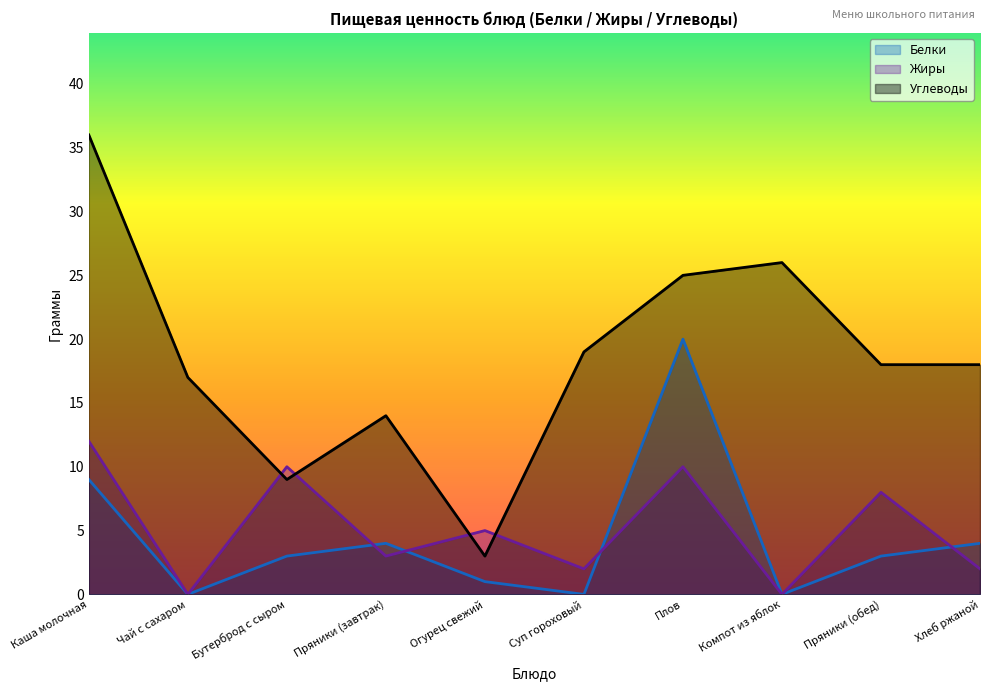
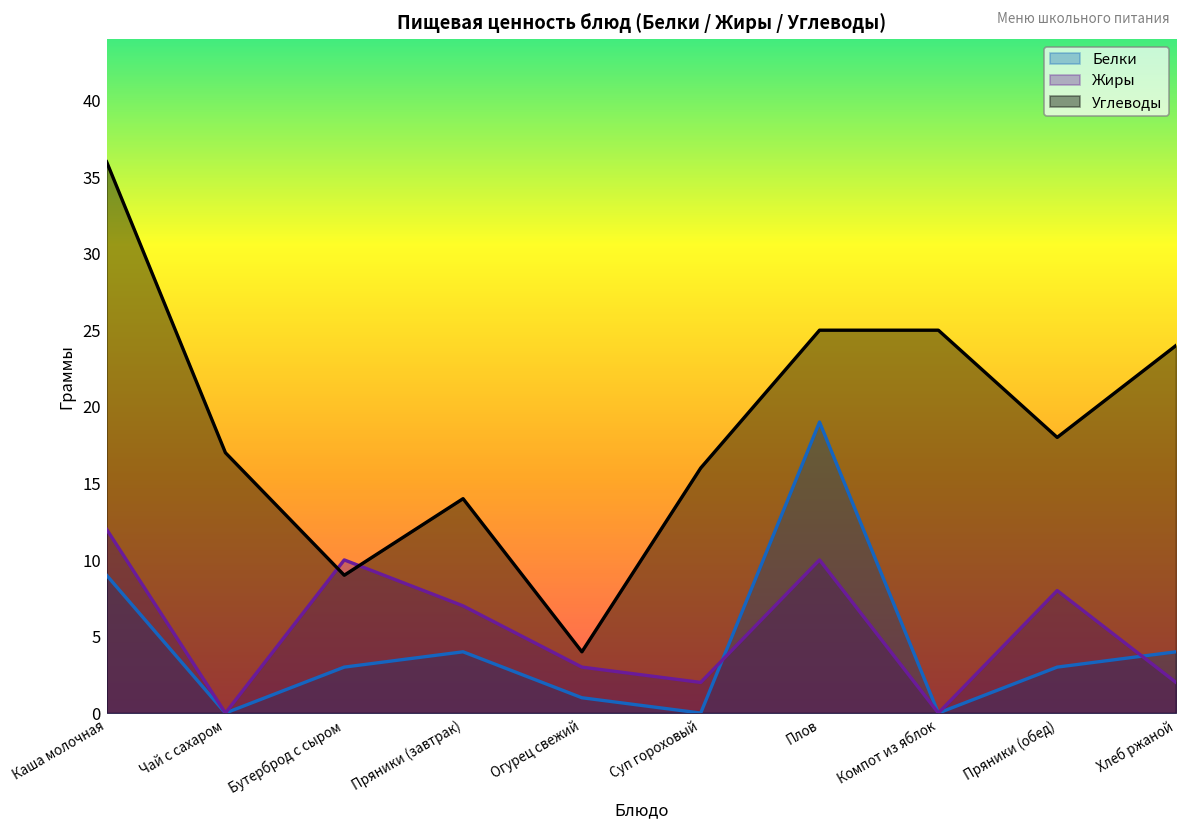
Жиры, Пряники (завтрак): 3 -> 7
Жиры, Огурец свежий: 5 -> 3
Углеводы, Огурец свежий: 3 -> 4
Углеводы, Суп гороховый: 19 -> 16
Белки, Плов: 20 -> 19
Углеводы, Компот из яблок: 26 -> 25
Углеводы, Хлеб ржаной: 18 -> 24
